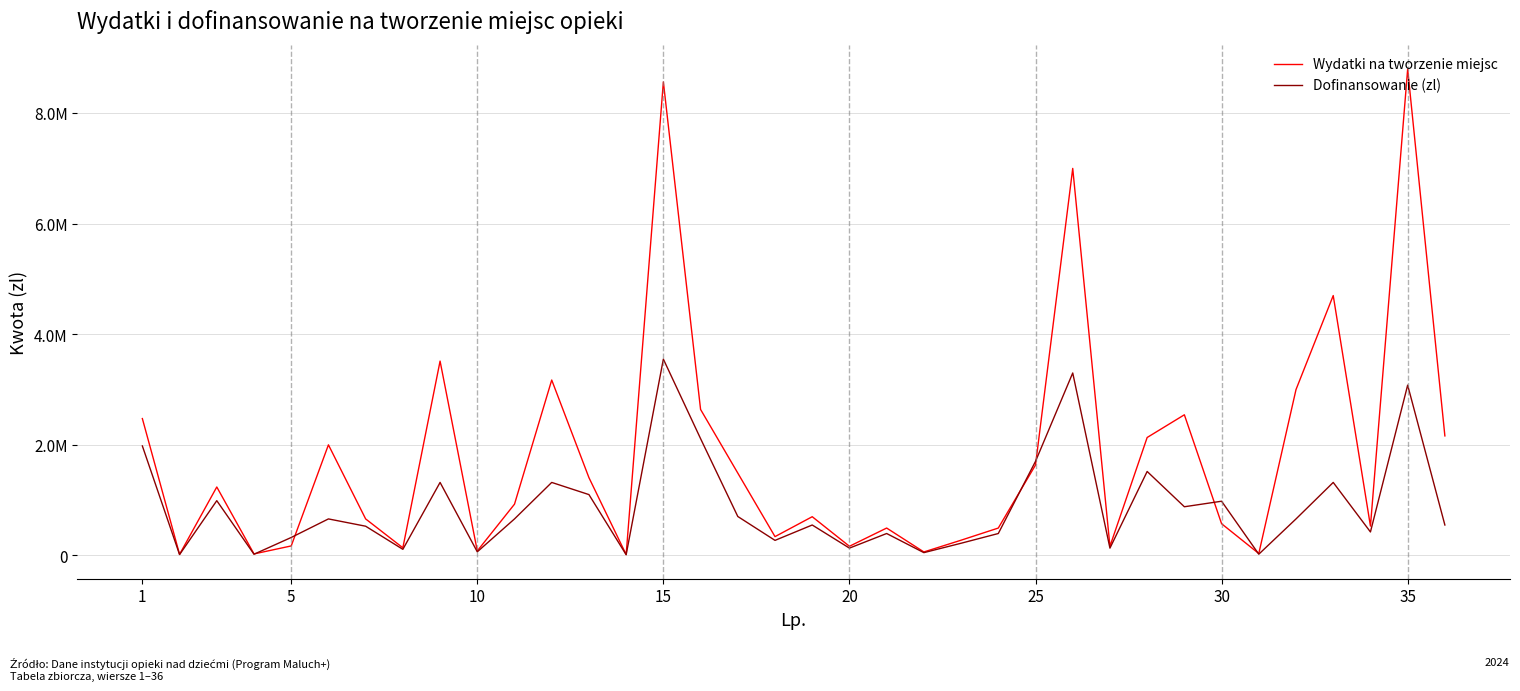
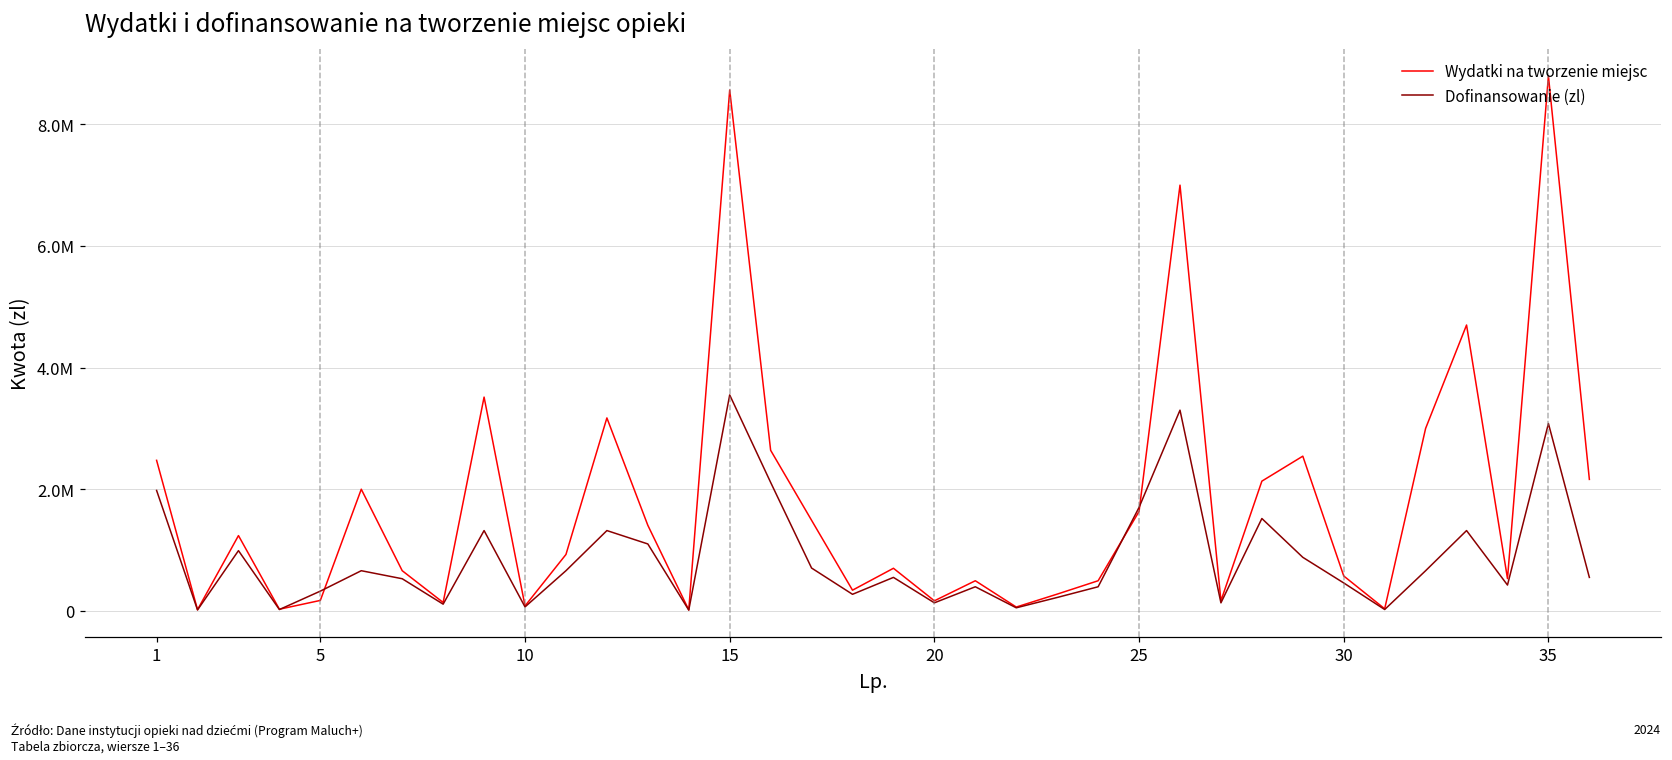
Dofinansowanie (zl), 30: 1000000 -> 500000
